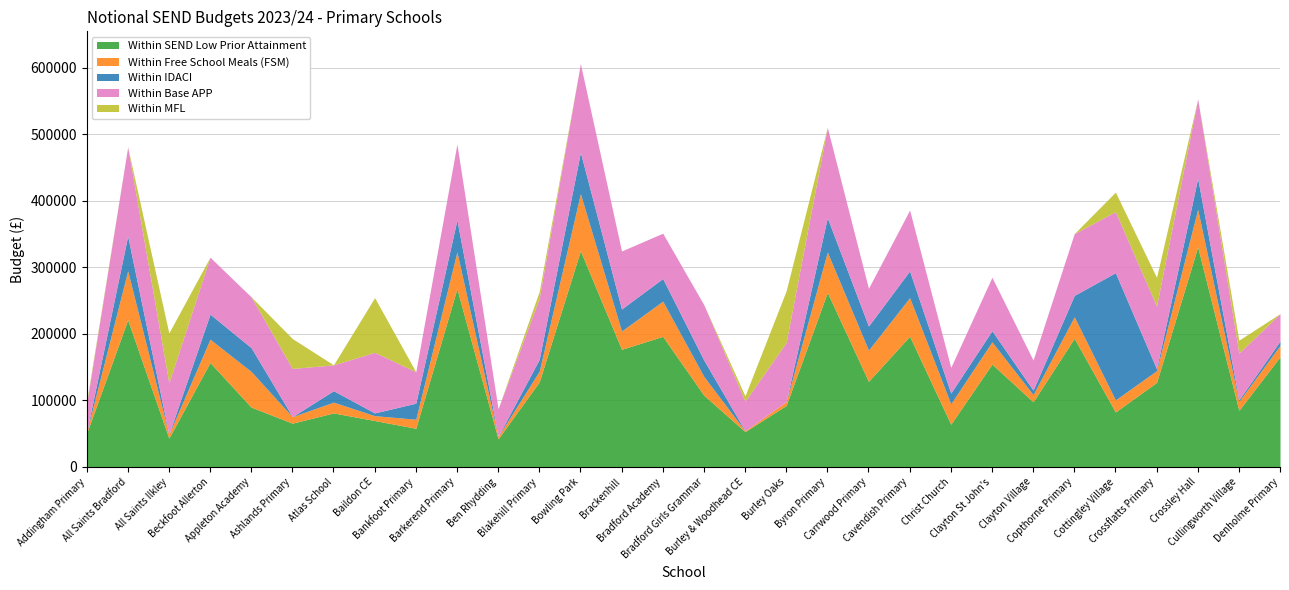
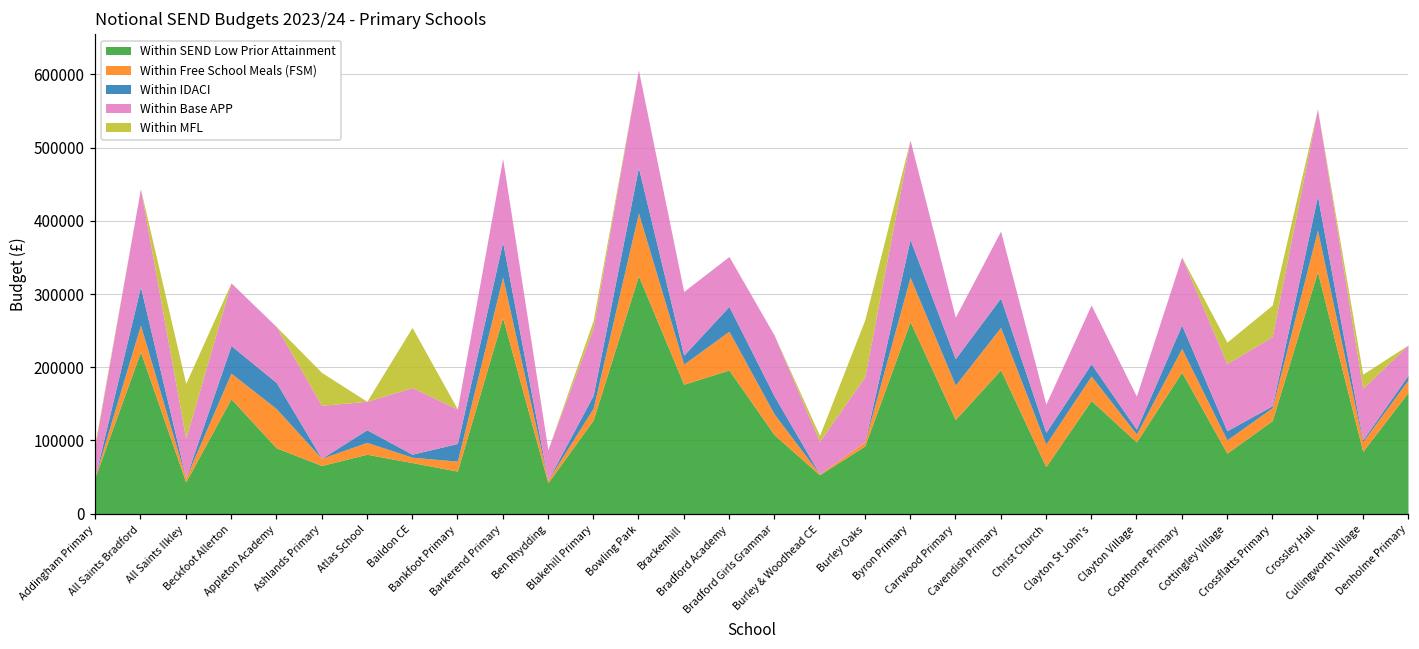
Within Free School Meals (FSM), All Saints Bradford: 70000 -> 40000
Within Base APP, All Saints Ilkley: 80000 -> 50000
Within IDACI, Brackenhill: 30000 -> 10000
Within IDACI, Cottingley Village: 190000 -> 10000
